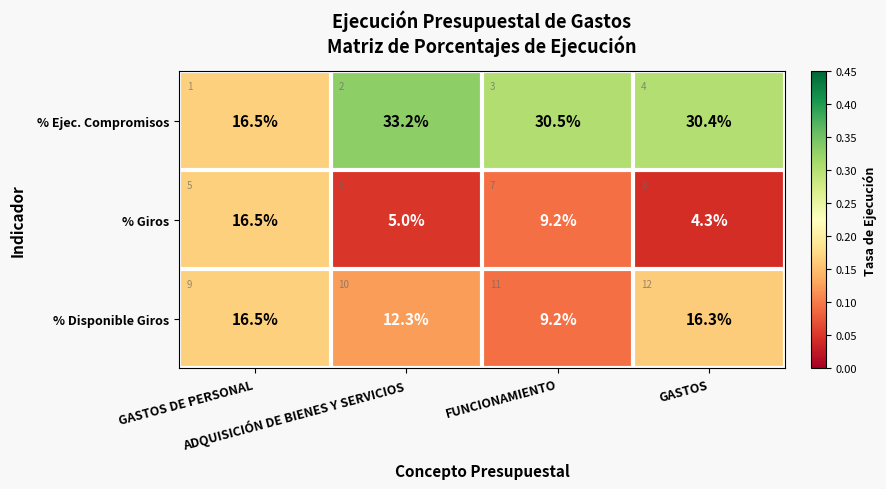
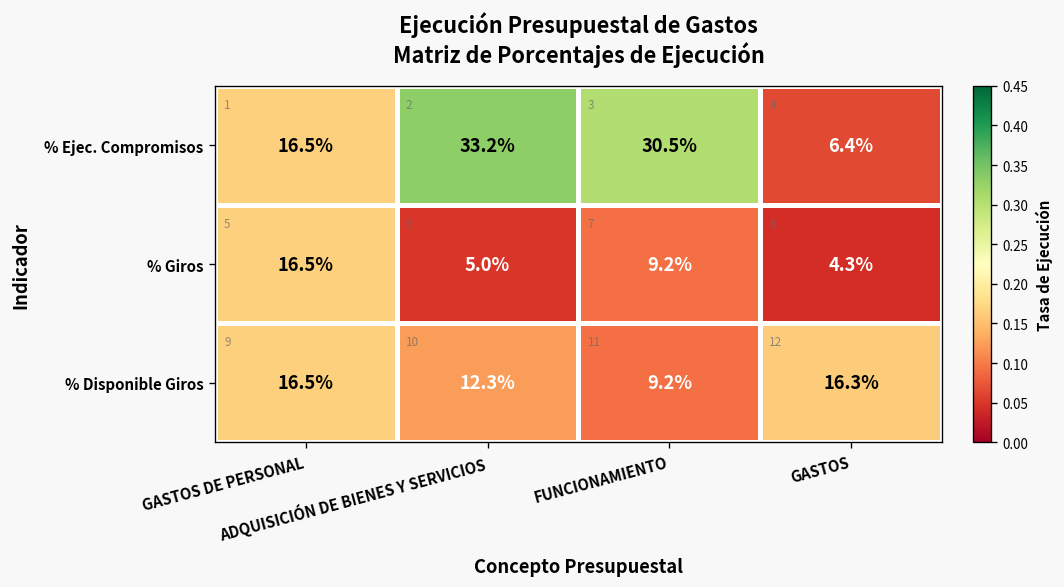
% Ejec. Compromisos, GASTOS: 30.4% -> 6.4%
